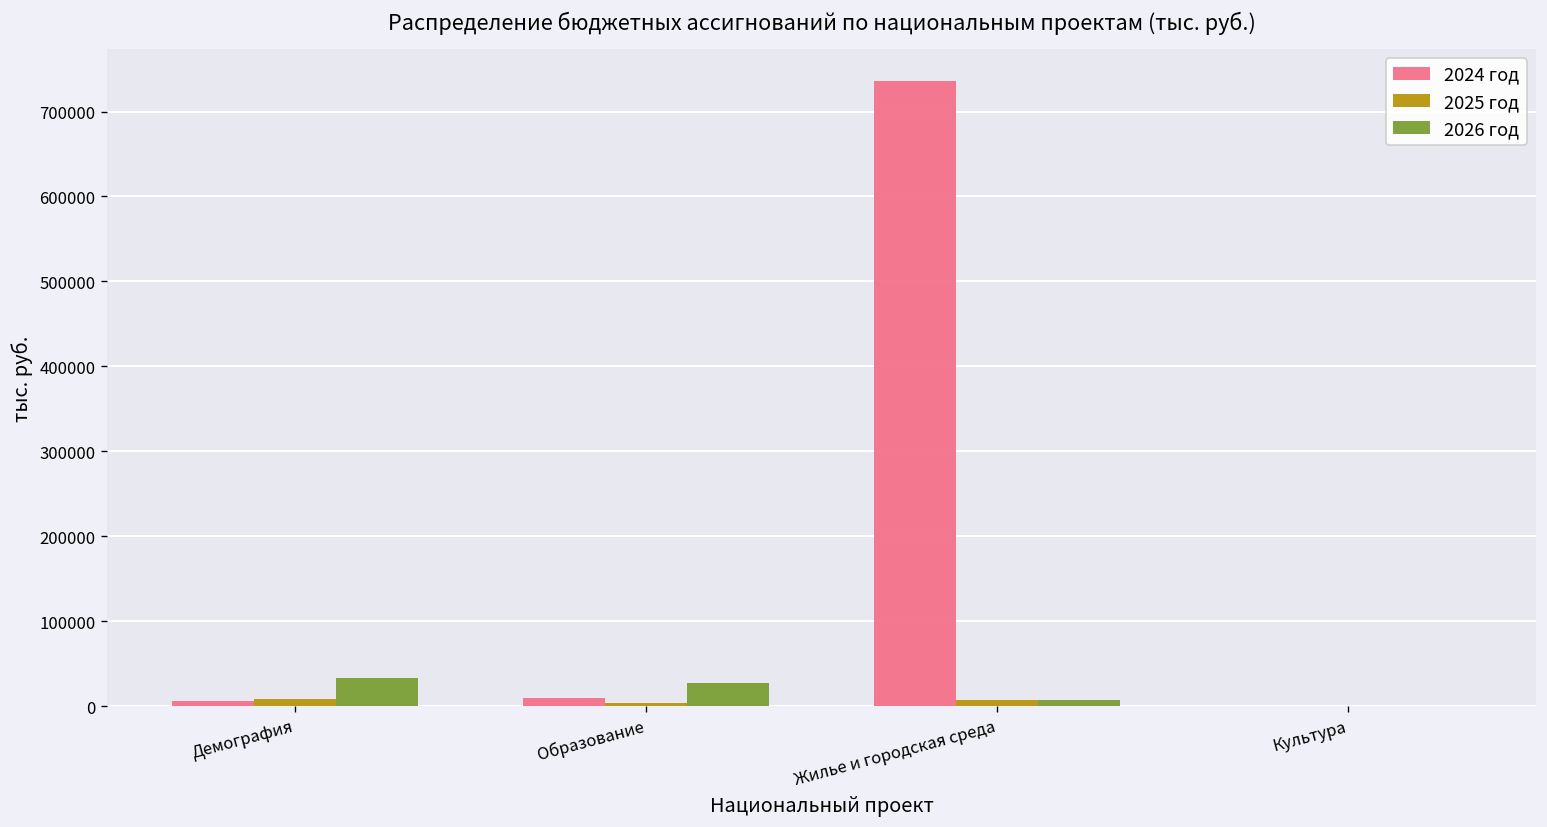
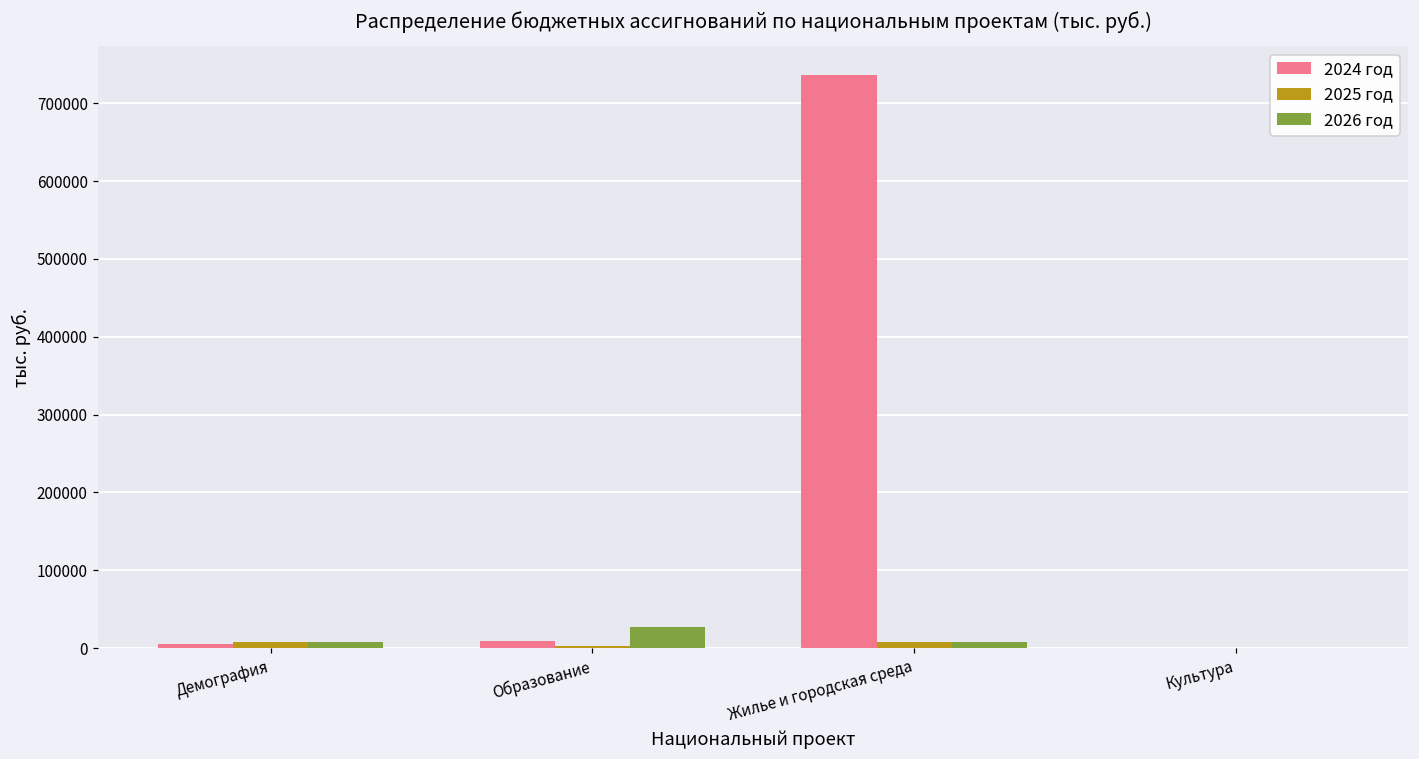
2026 год, Демография: 30000 -> 10000
